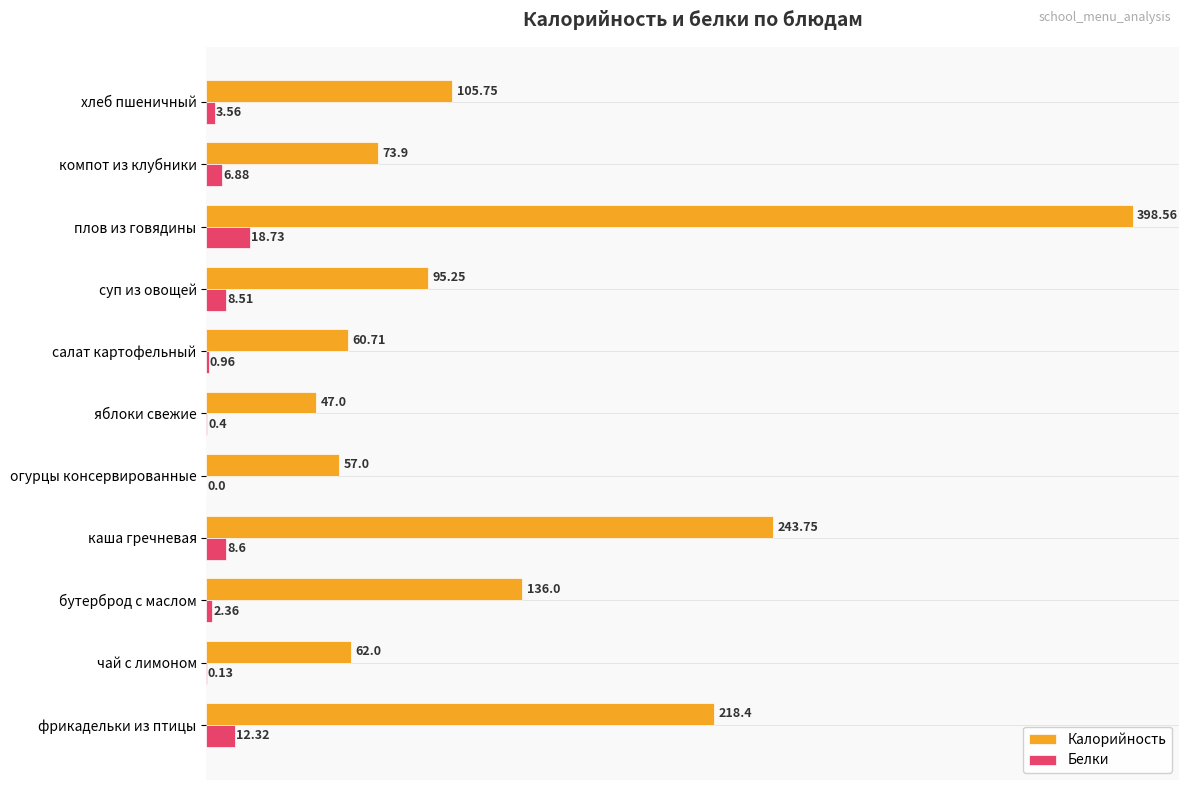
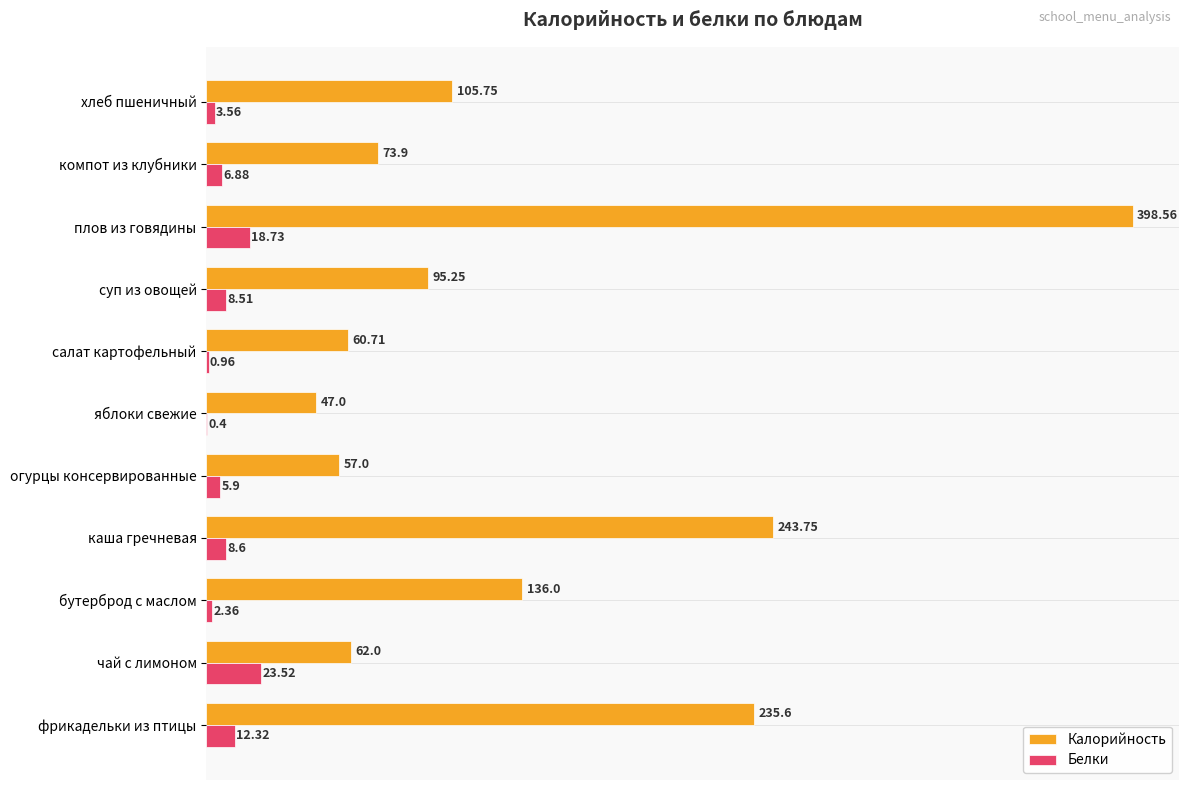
Белки, огурцы консервированные: 0.0 -> 5.9
Белки, чай с лимоном: 0.13 -> 23.52
Калорийность, фрикадельки из птицы: 218.4 -> 235.6
